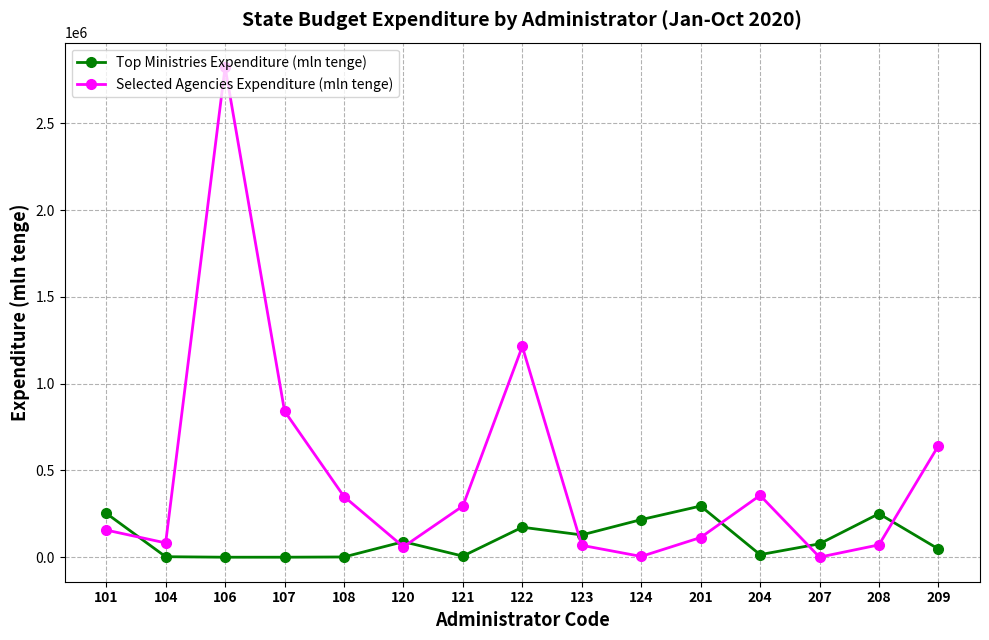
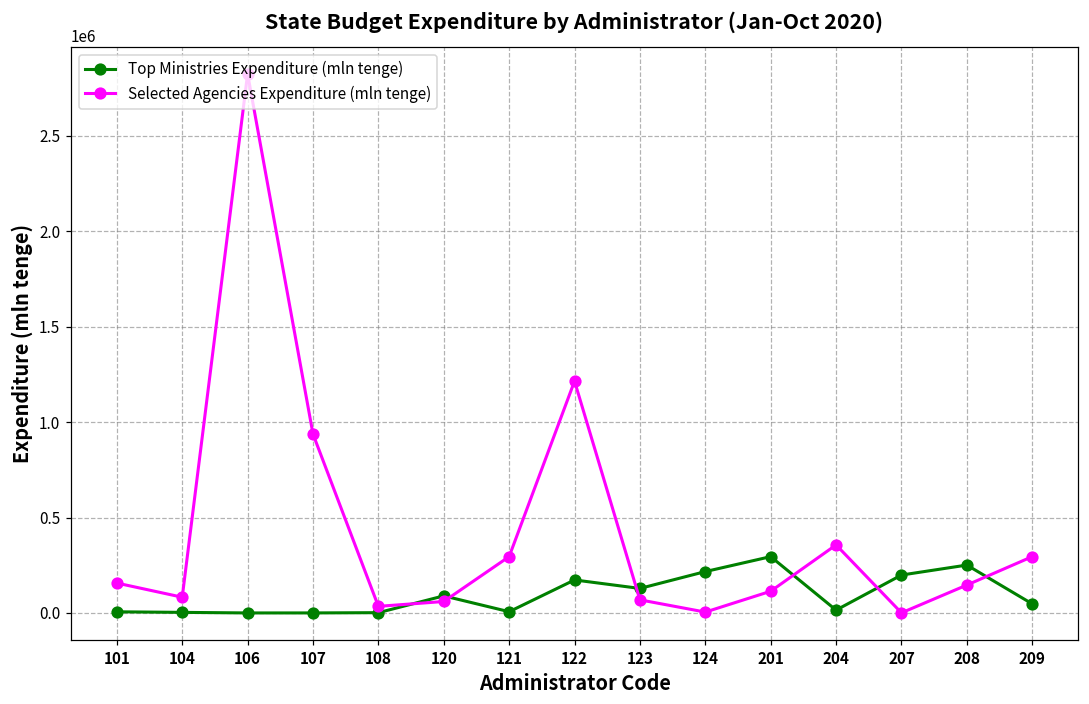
Top Ministries Expenditure (mln tenge), 101: 250000 -> 10000
Selected Agencies Expenditure (mln tenge), 107: 840000 -> 940000
Selected Agencies Expenditure (mln tenge), 108: 350000 -> 30000
Top Ministries Expenditure (mln tenge), 207: 80000 -> 200000
Selected Agencies Expenditure (mln tenge), 208: 70000 -> 150000
Selected Agencies Expenditure (mln tenge), 209: 640000 -> 300000
